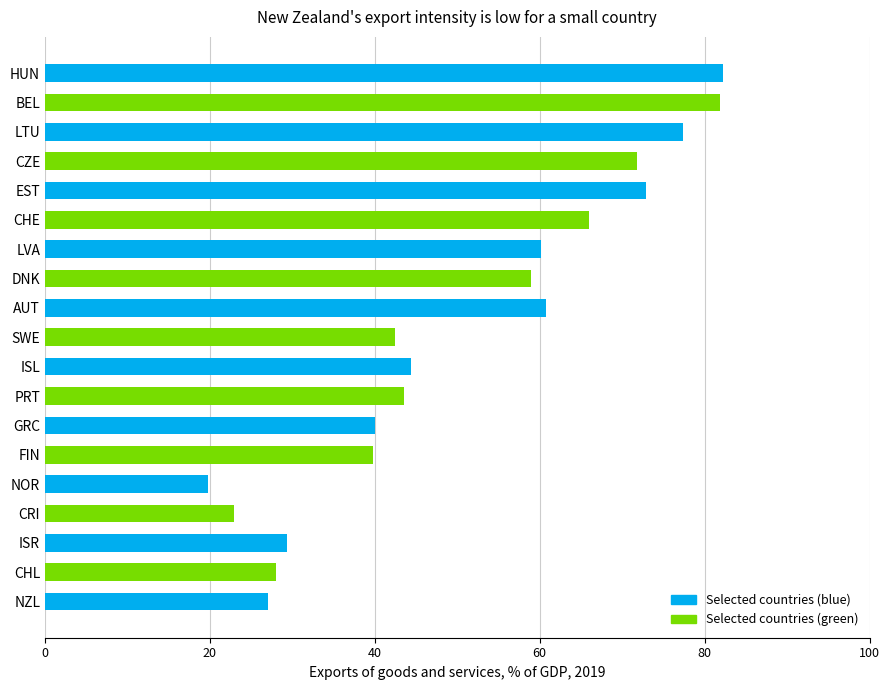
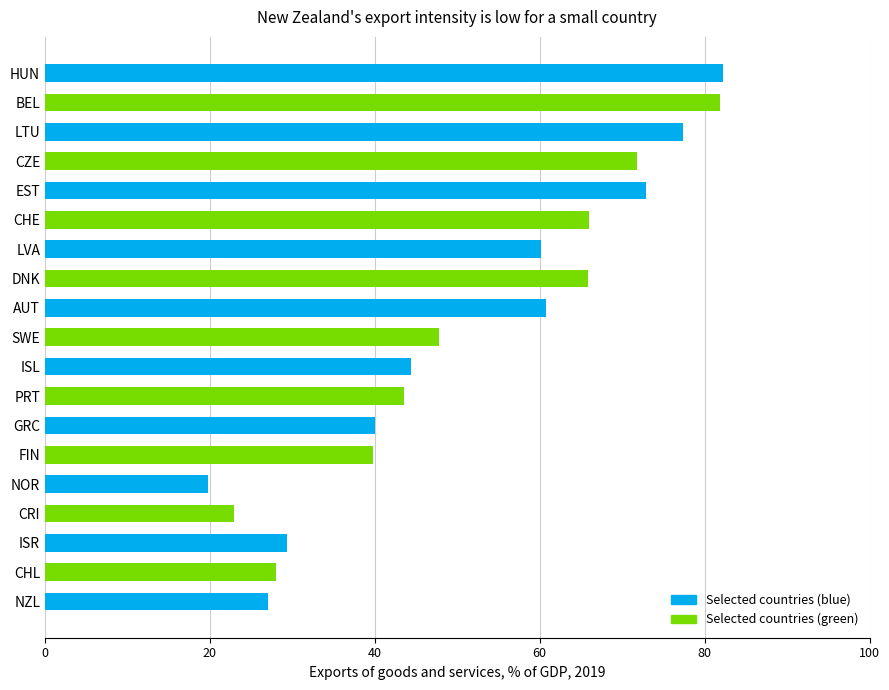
DNK: 59 -> 66
SWE: 42 -> 48
